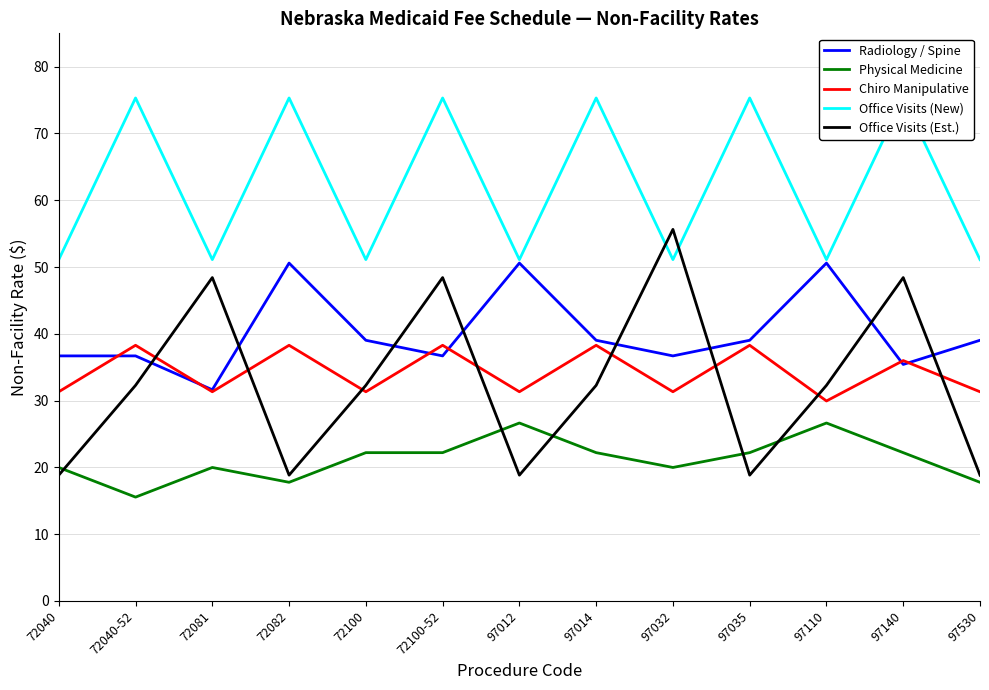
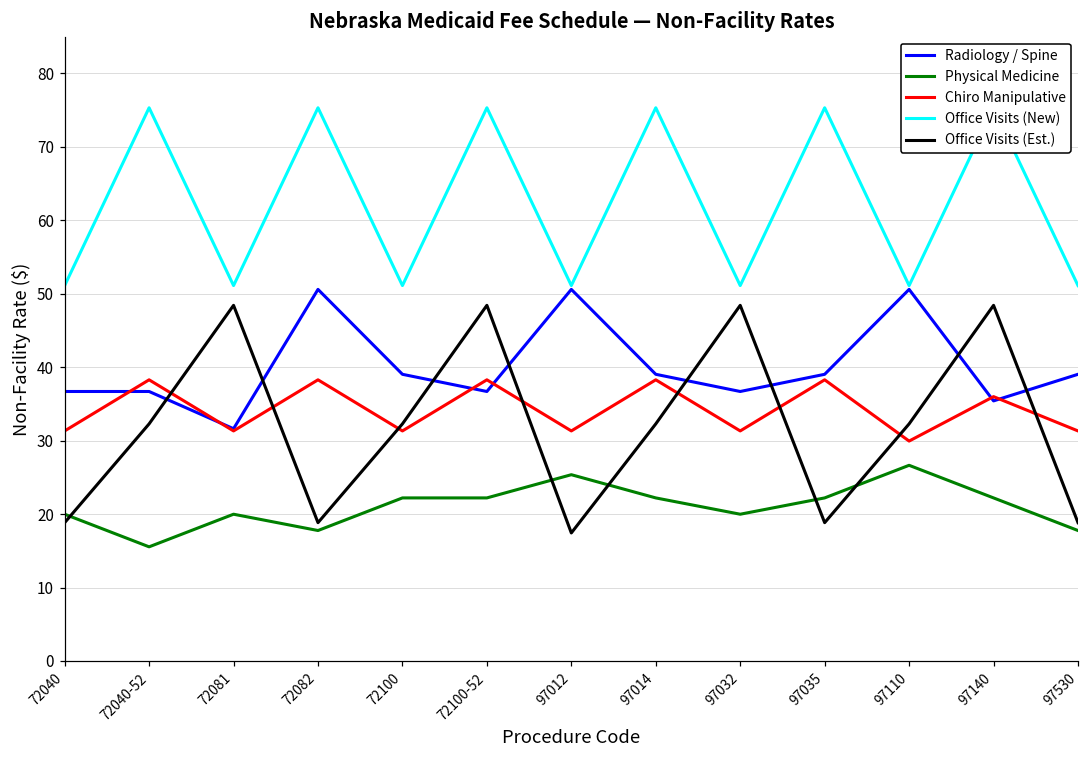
Physical Medicine, 97012: 27 -> 25
Office Visits (Est.), 97012: 19 -> 17
Office Visits (Est.), 97032: 56 -> 48
